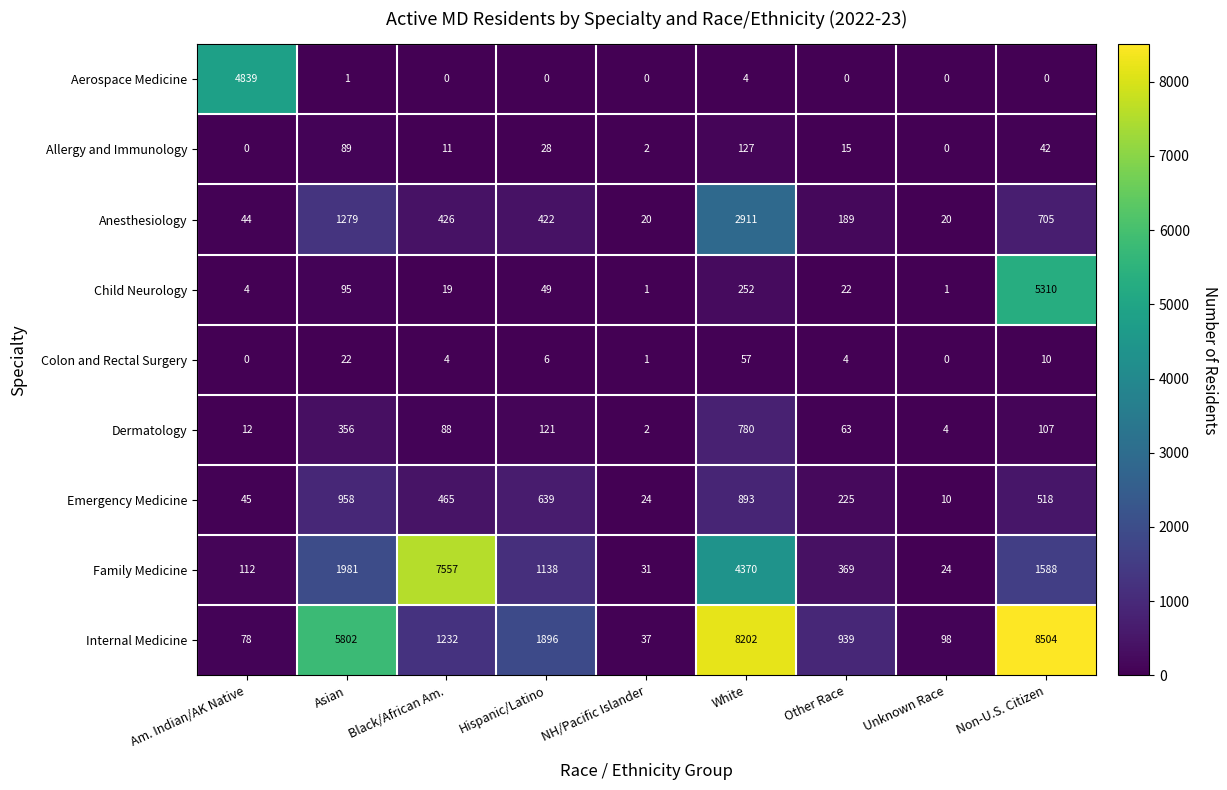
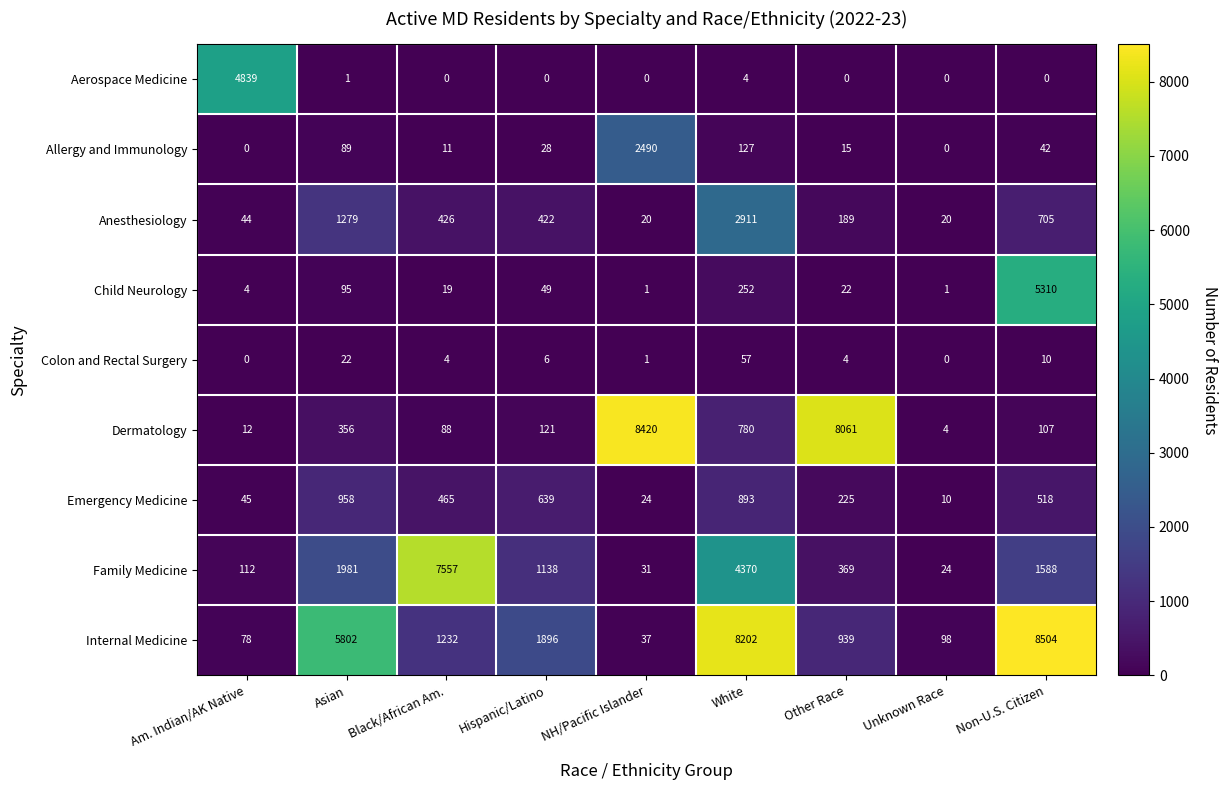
Allergy and Immunology, NH/Pacific Islander: 2 -> 2490
Dermatology, NH/Pacific Islander: 2 -> 8420
Dermatology, Other Race: 63 -> 8061
